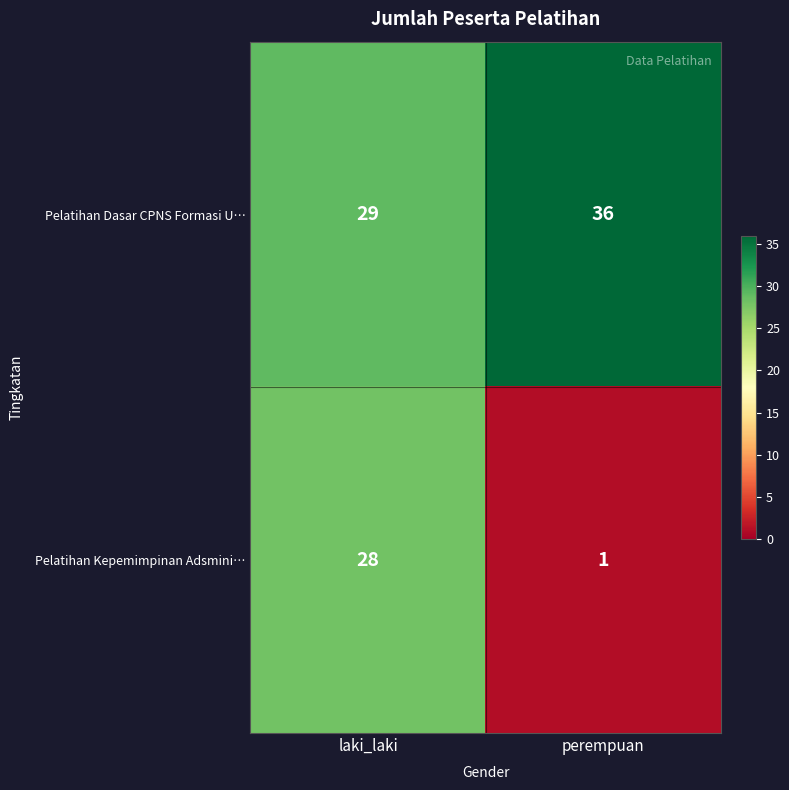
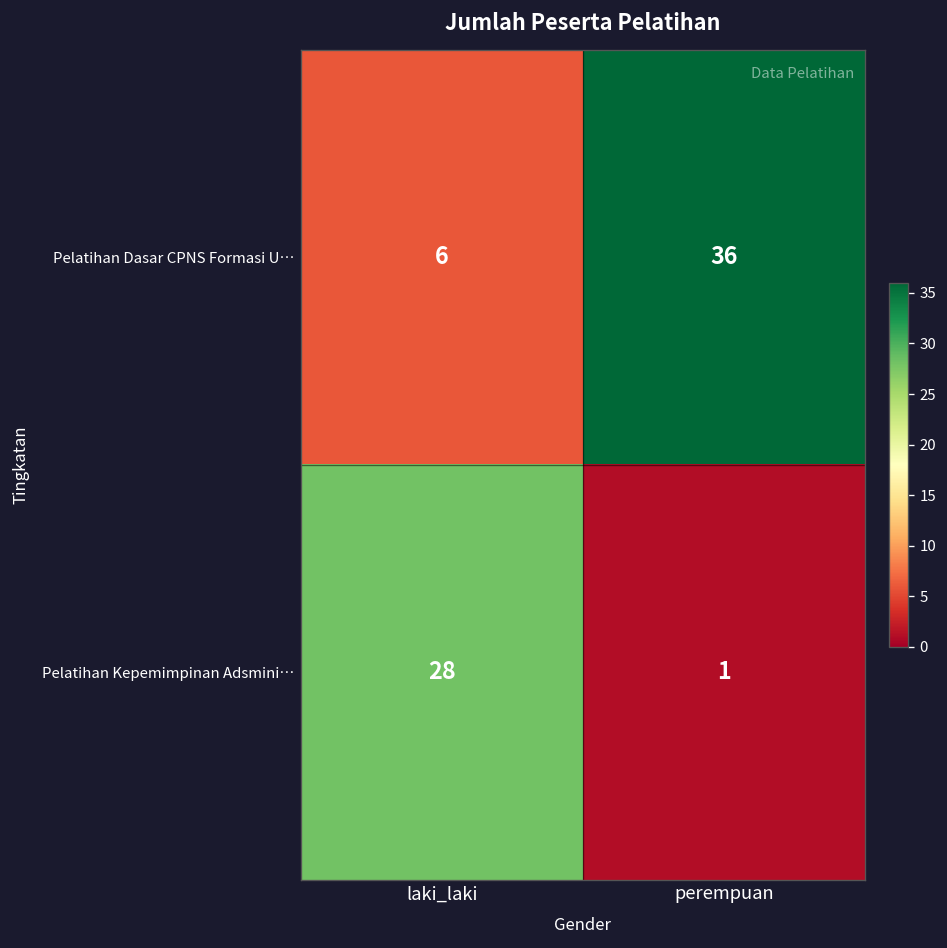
Pelatihan Dasar CPNS Formasi U…, laki_laki: 29 -> 6
